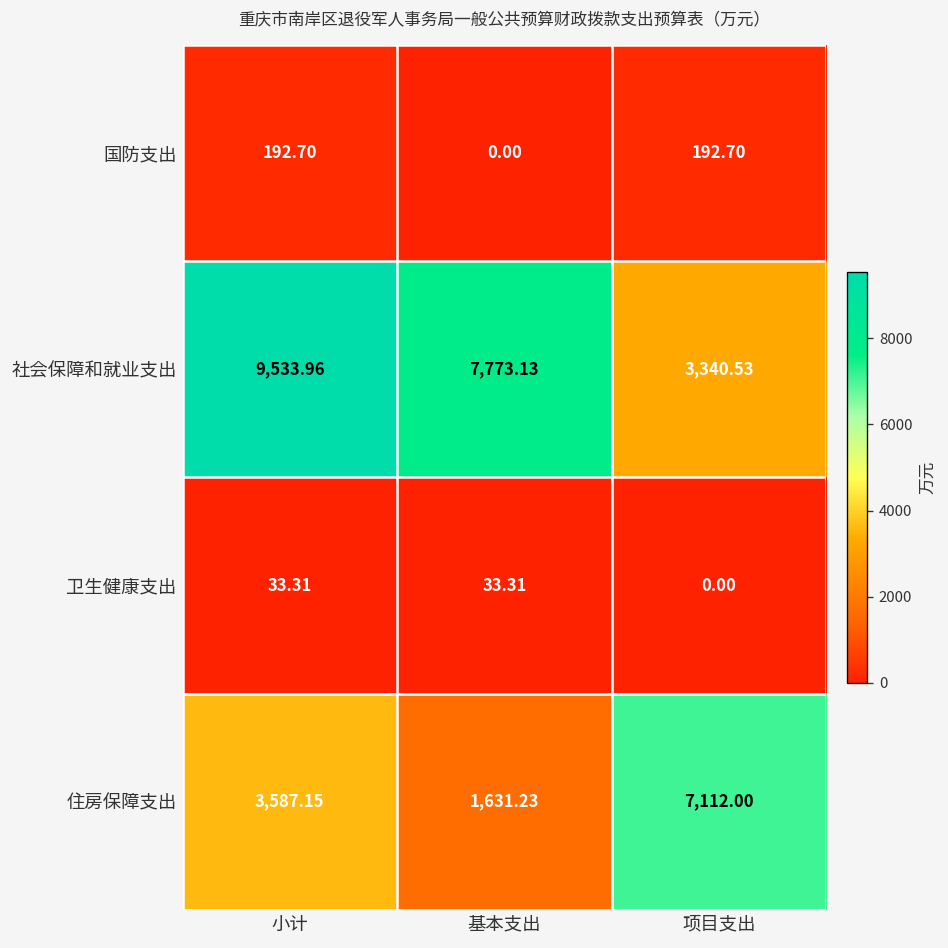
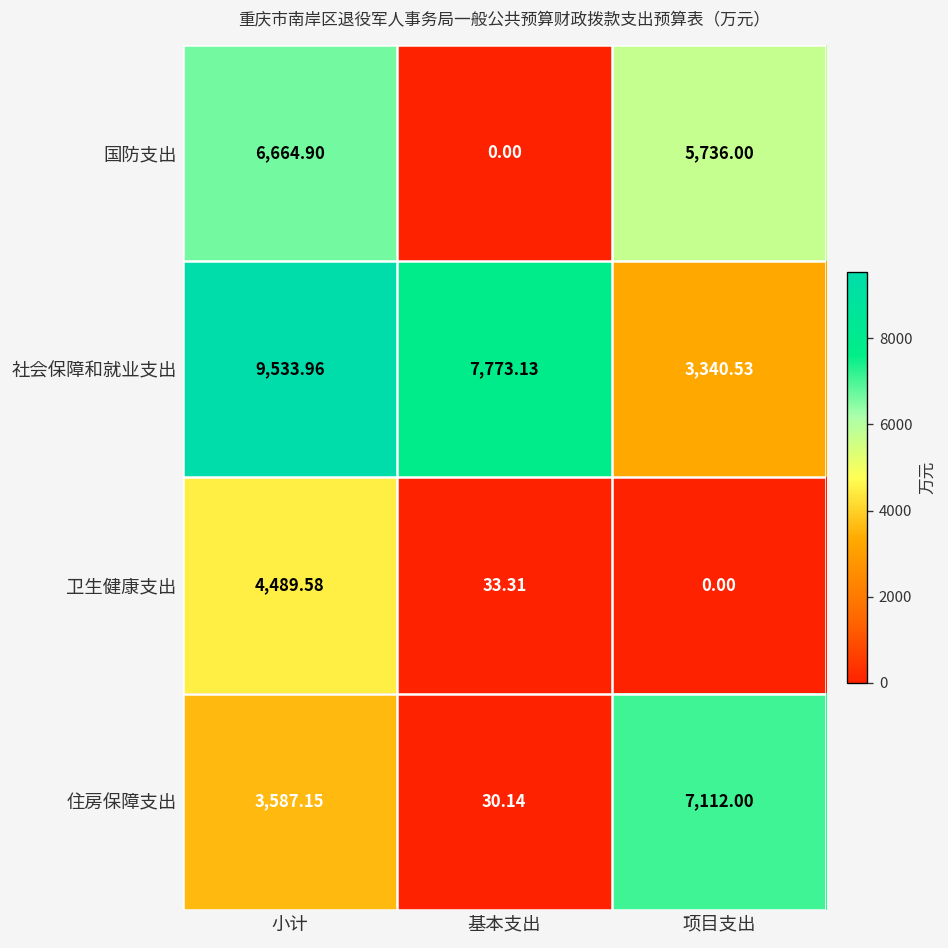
国防支出, 小计: 192.70 -> 6,664.90
国防支出, 项目支出: 192.70 -> 5,736.00
卫生健康支出, 小计: 33.31 -> 4,489.58
住房保障支出, 基本支出: 1,631.23 -> 30.14
